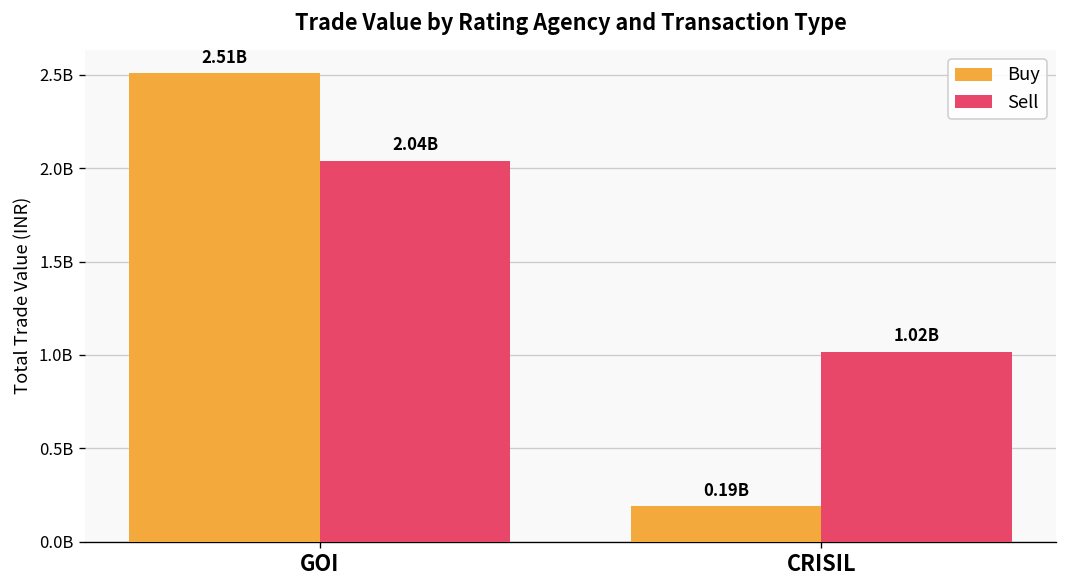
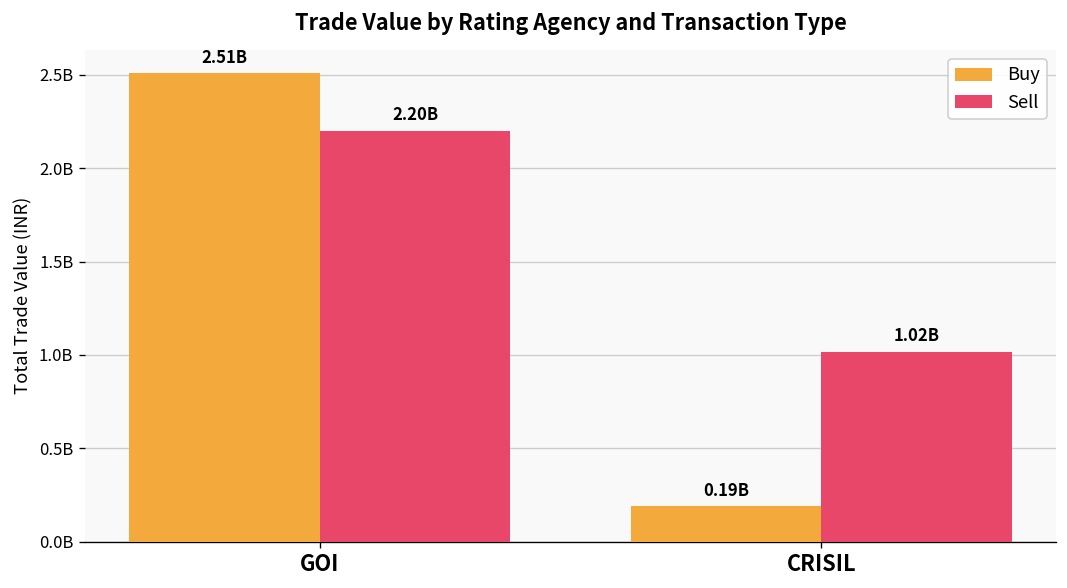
Sell, GOI: 2.04B -> 2.20B
